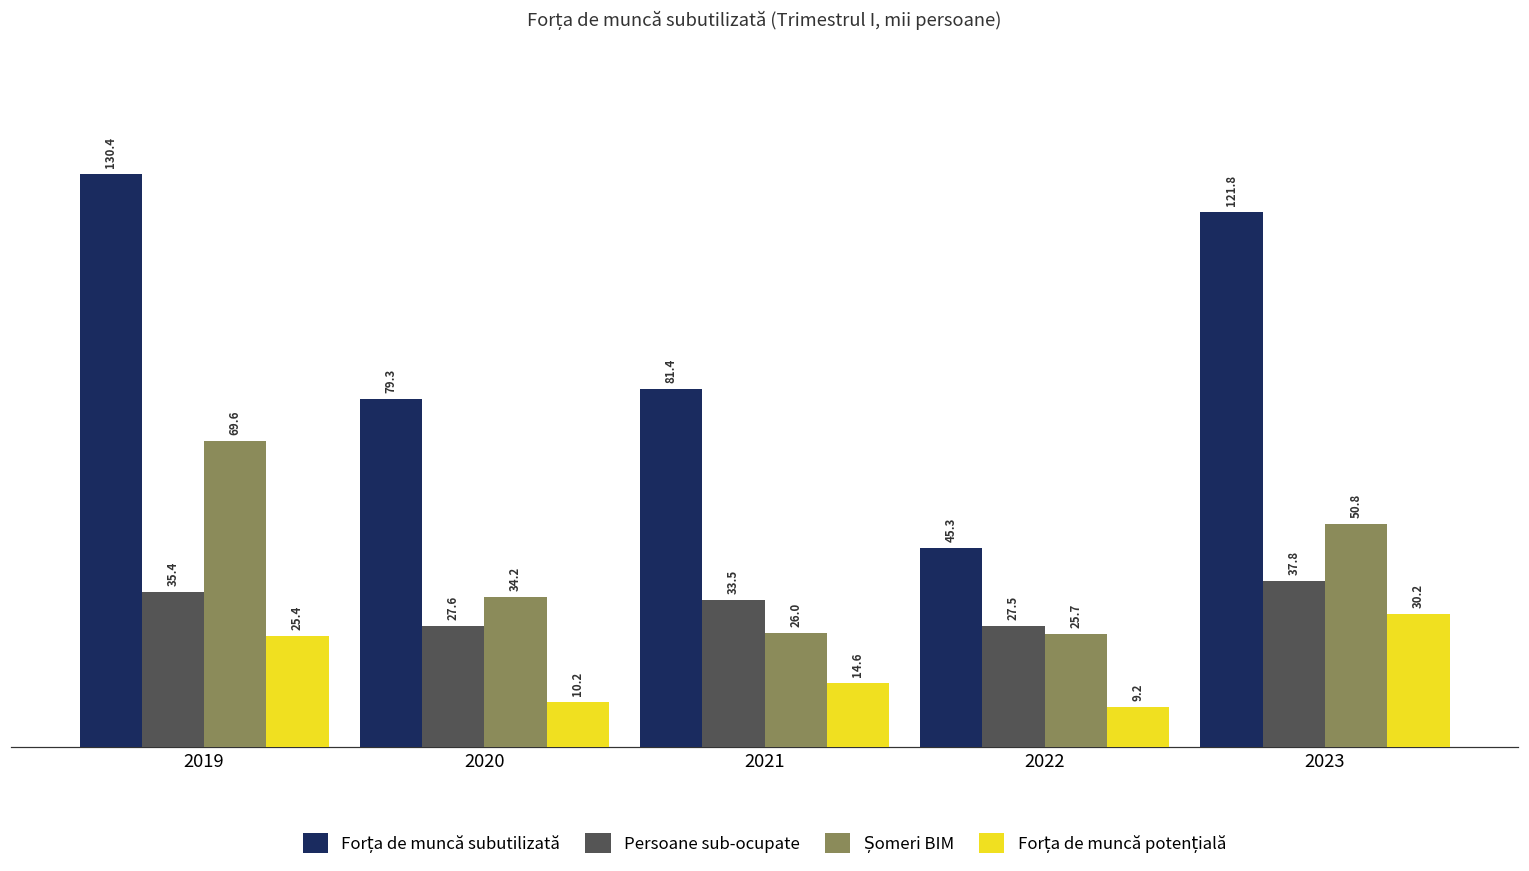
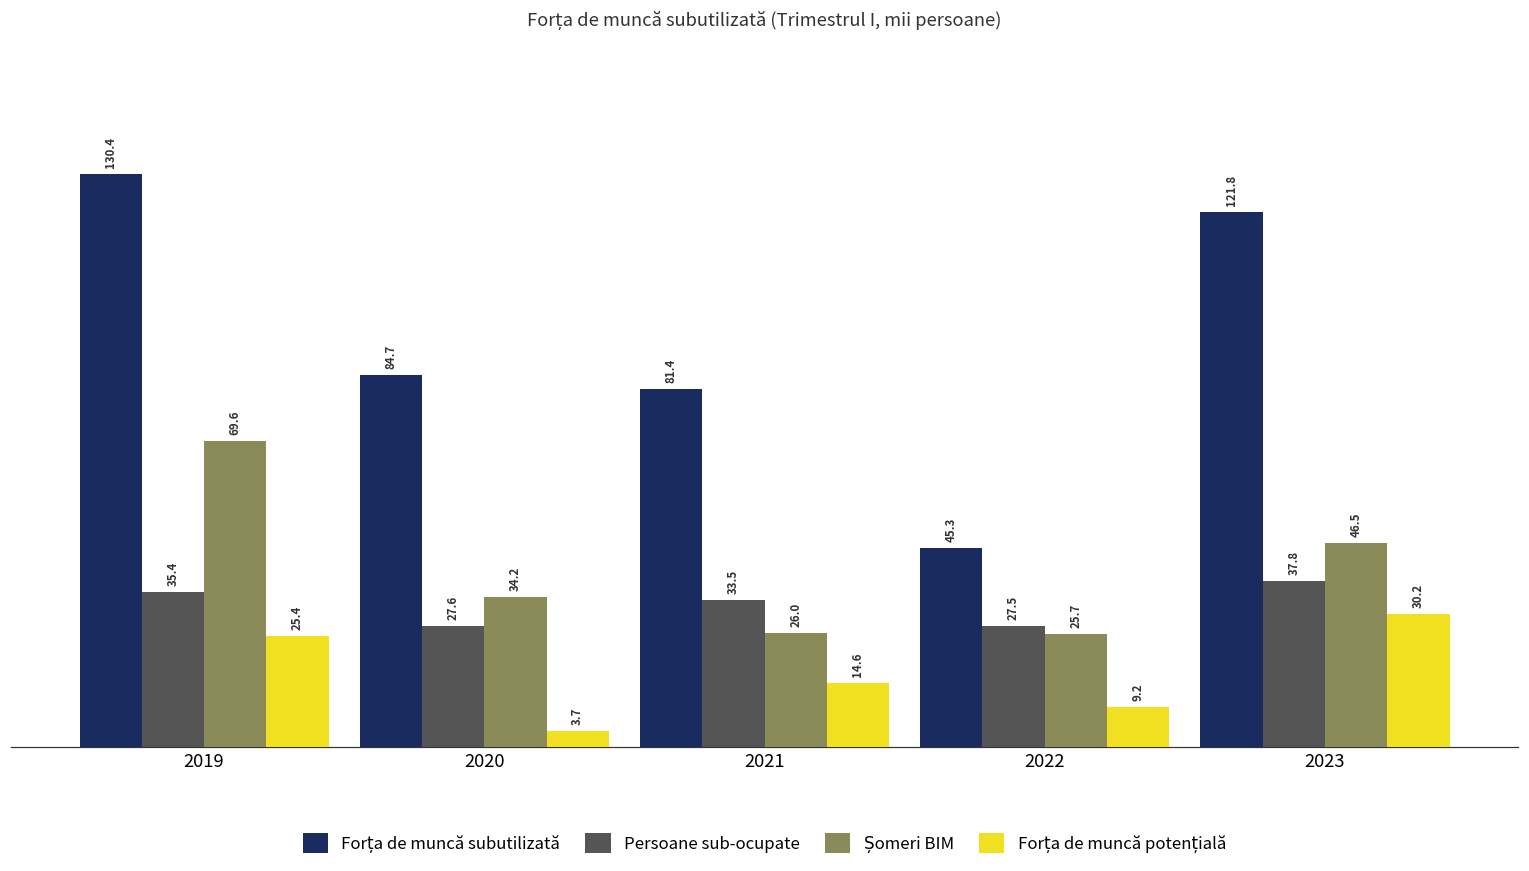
Forța de muncă subutilizată, 2020: 79.3 -> 84.7
Forța de muncă potențială, 2020: 10.2 -> 3.7
Șomeri BIM, 2023: 50.8 -> 46.5
